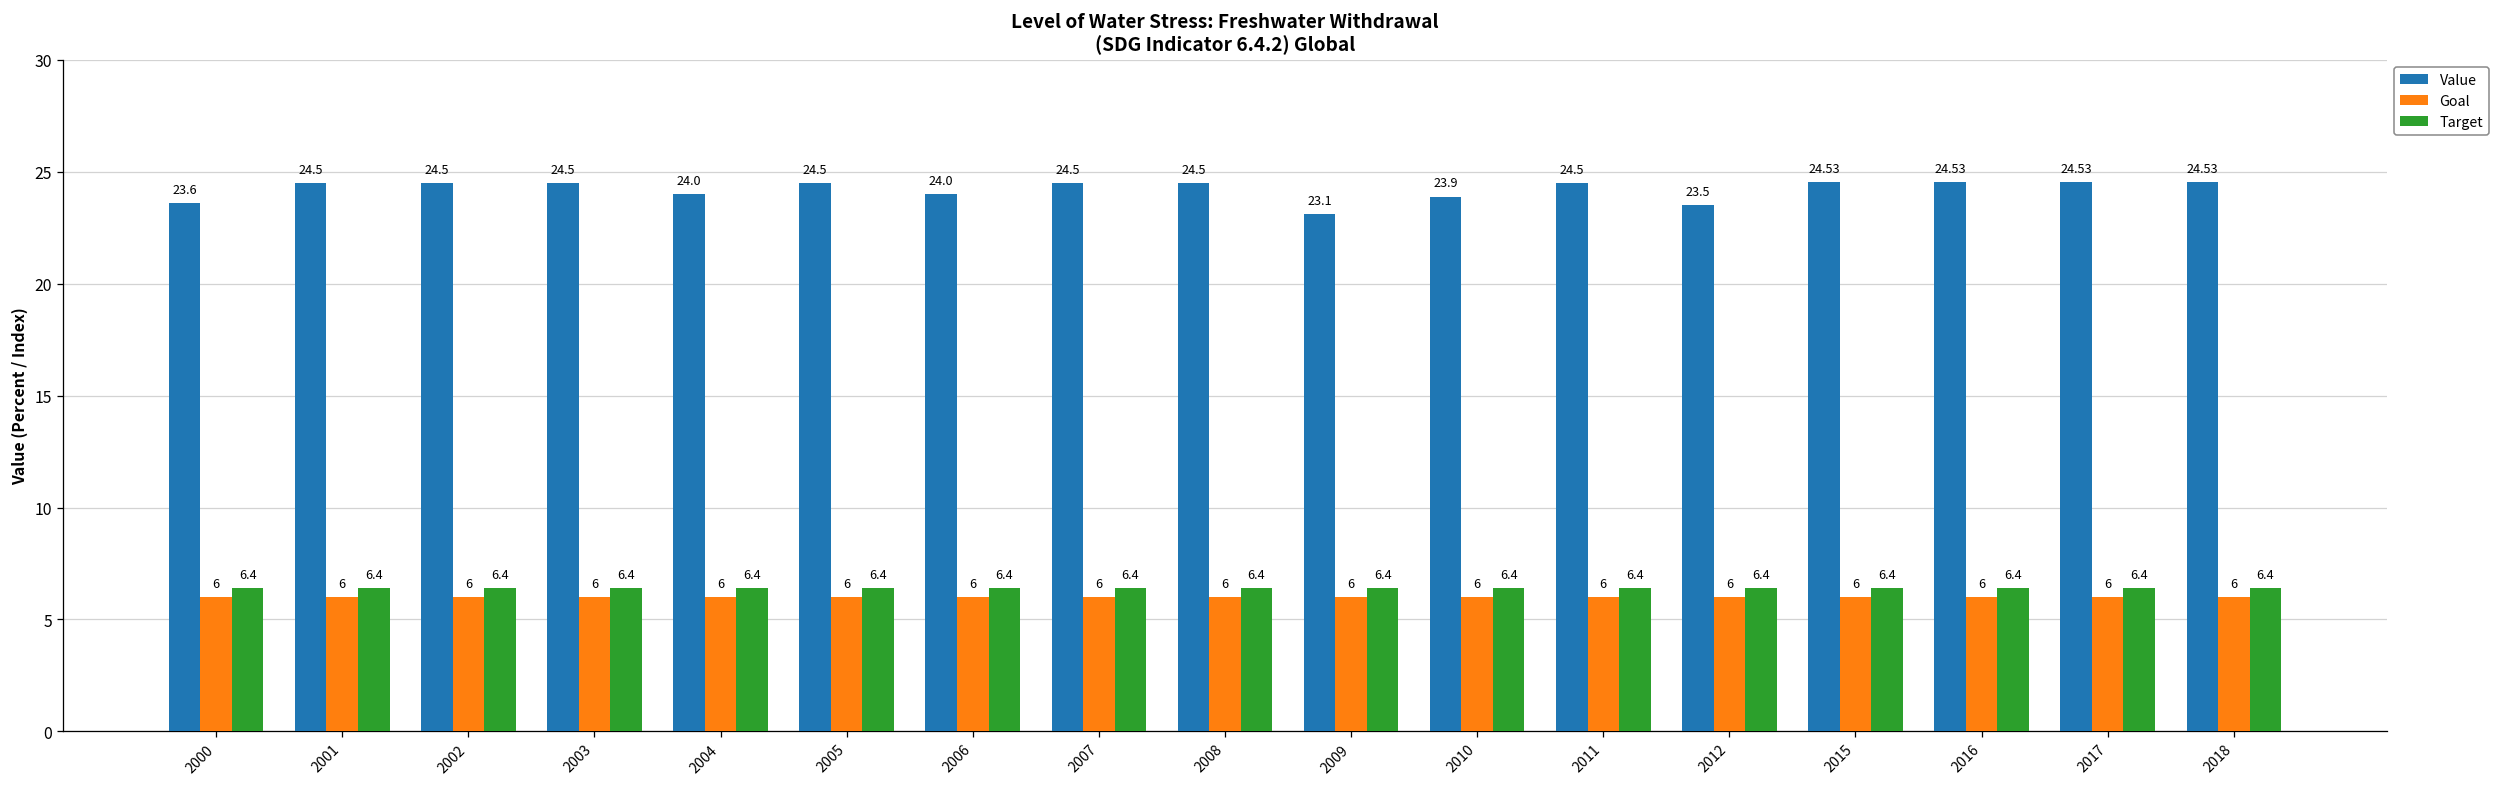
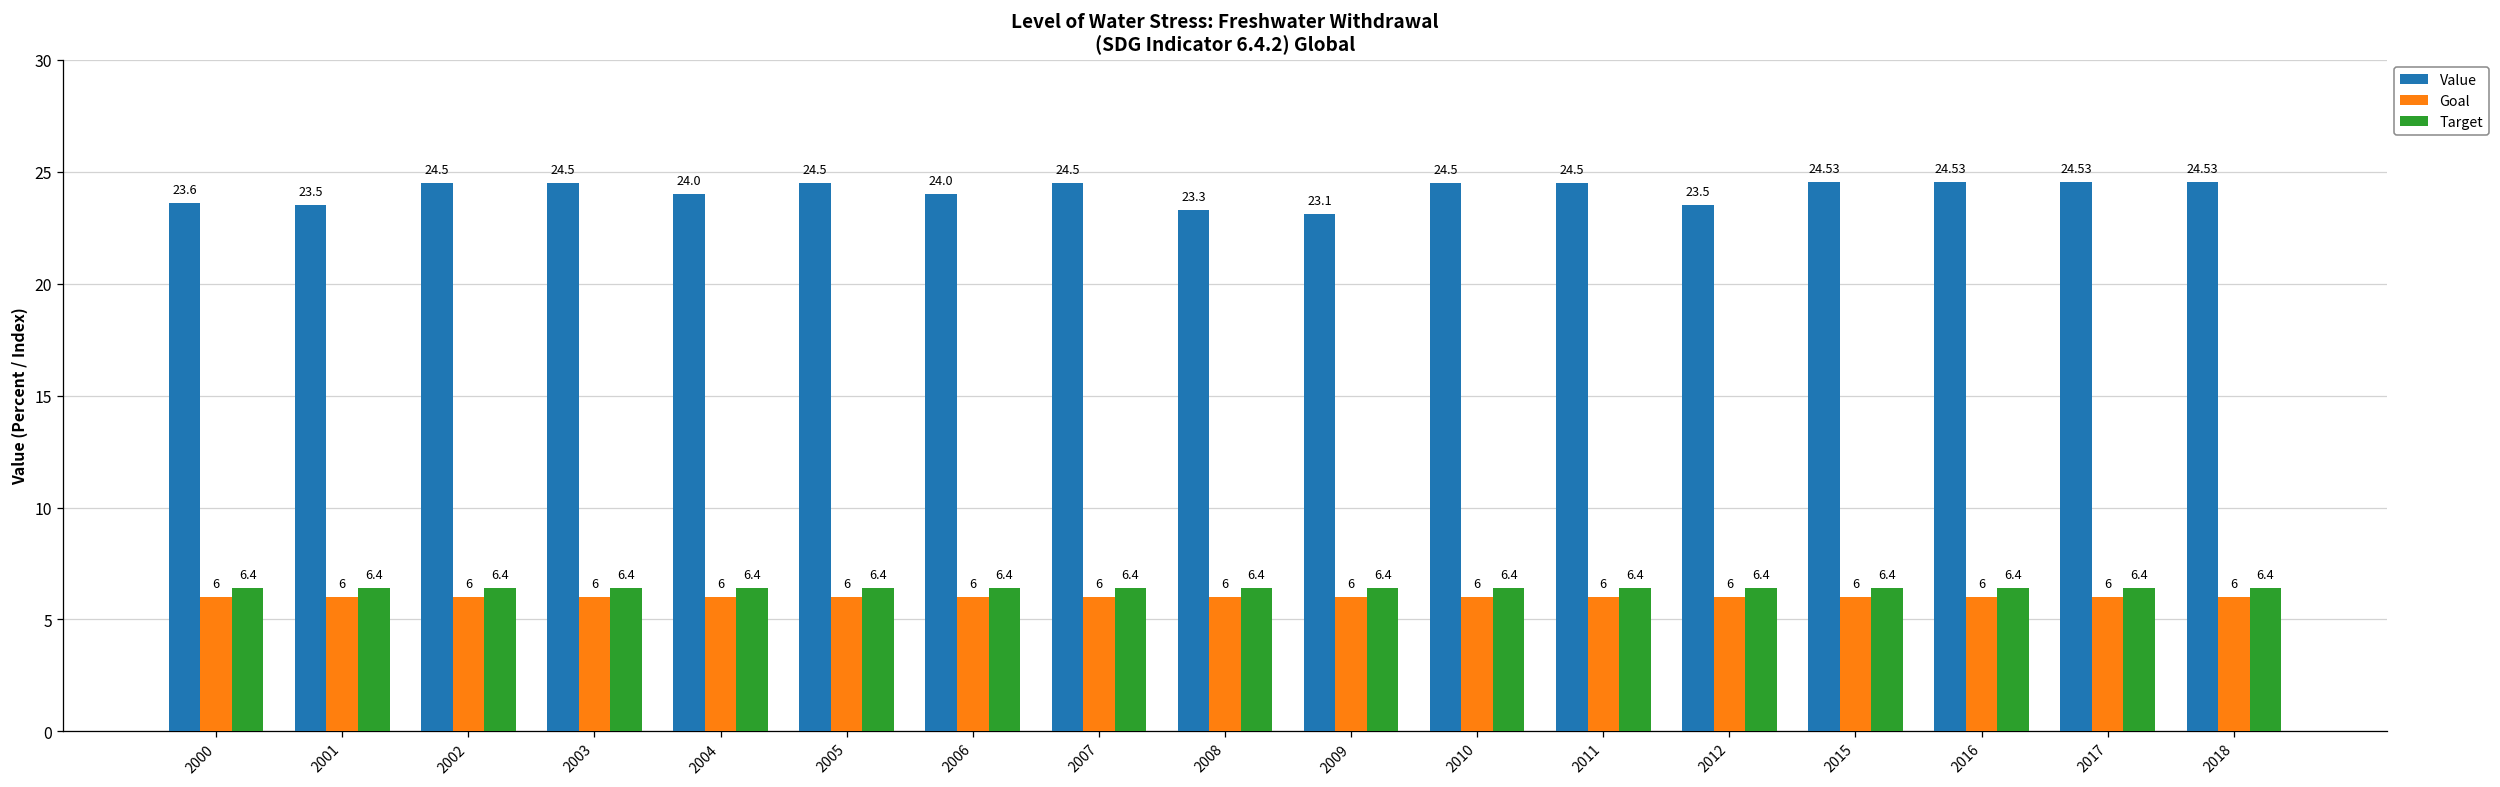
Value, 2001: 24.5 -> 23.5
Value, 2008: 24.5 -> 23.3
Value, 2010: 23.9 -> 24.5
